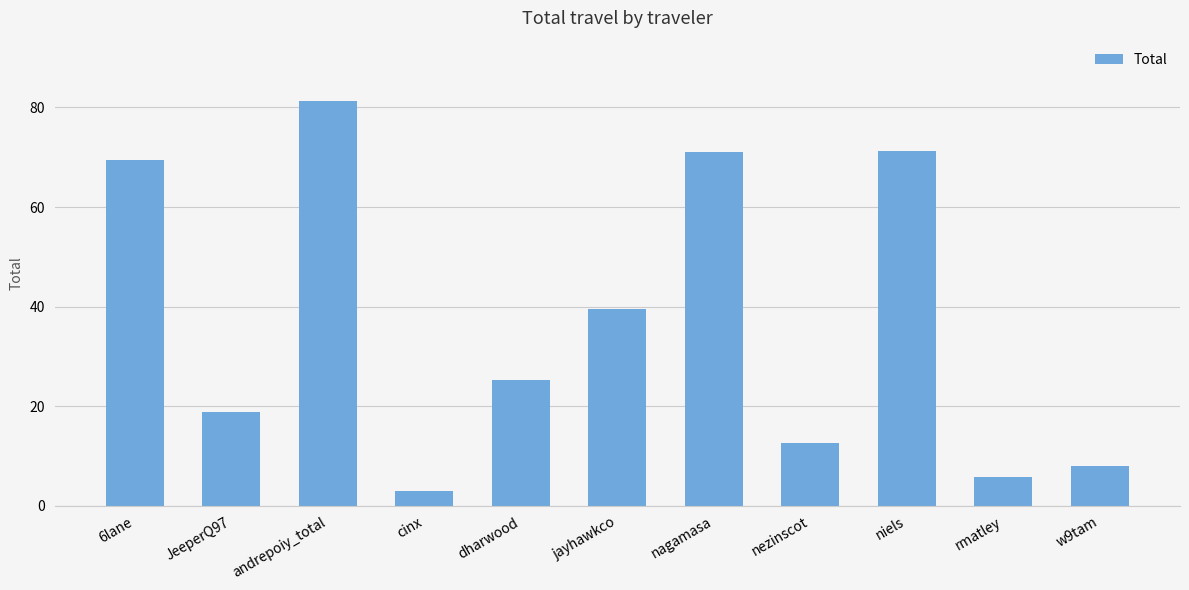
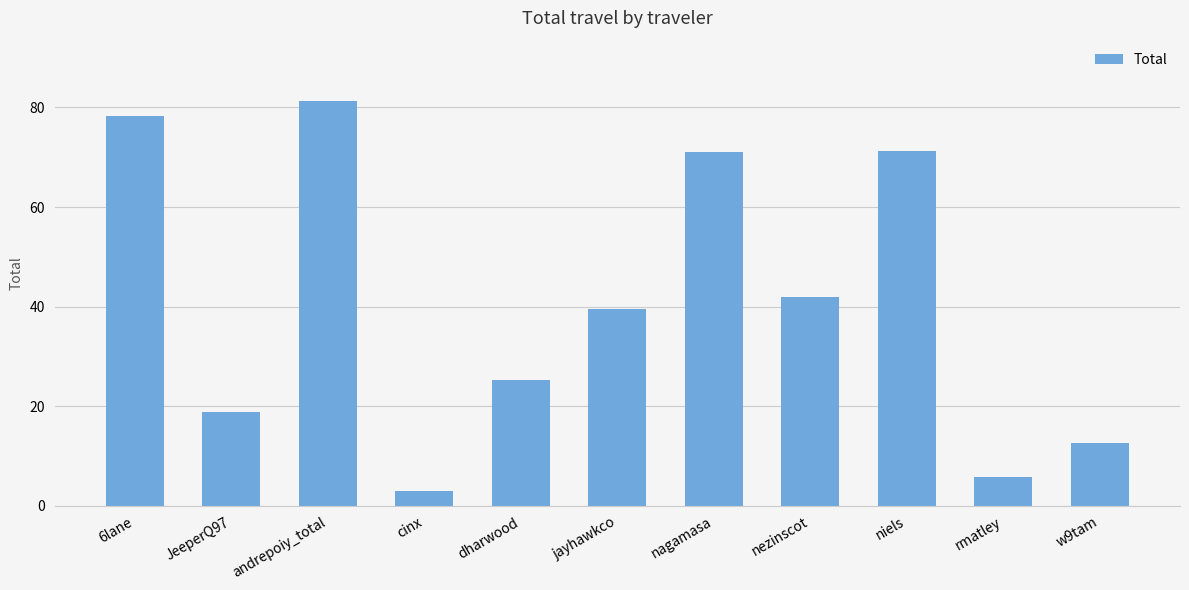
6lane: 69 -> 78
nezinscot: 13 -> 42
w9tam: 8 -> 13
